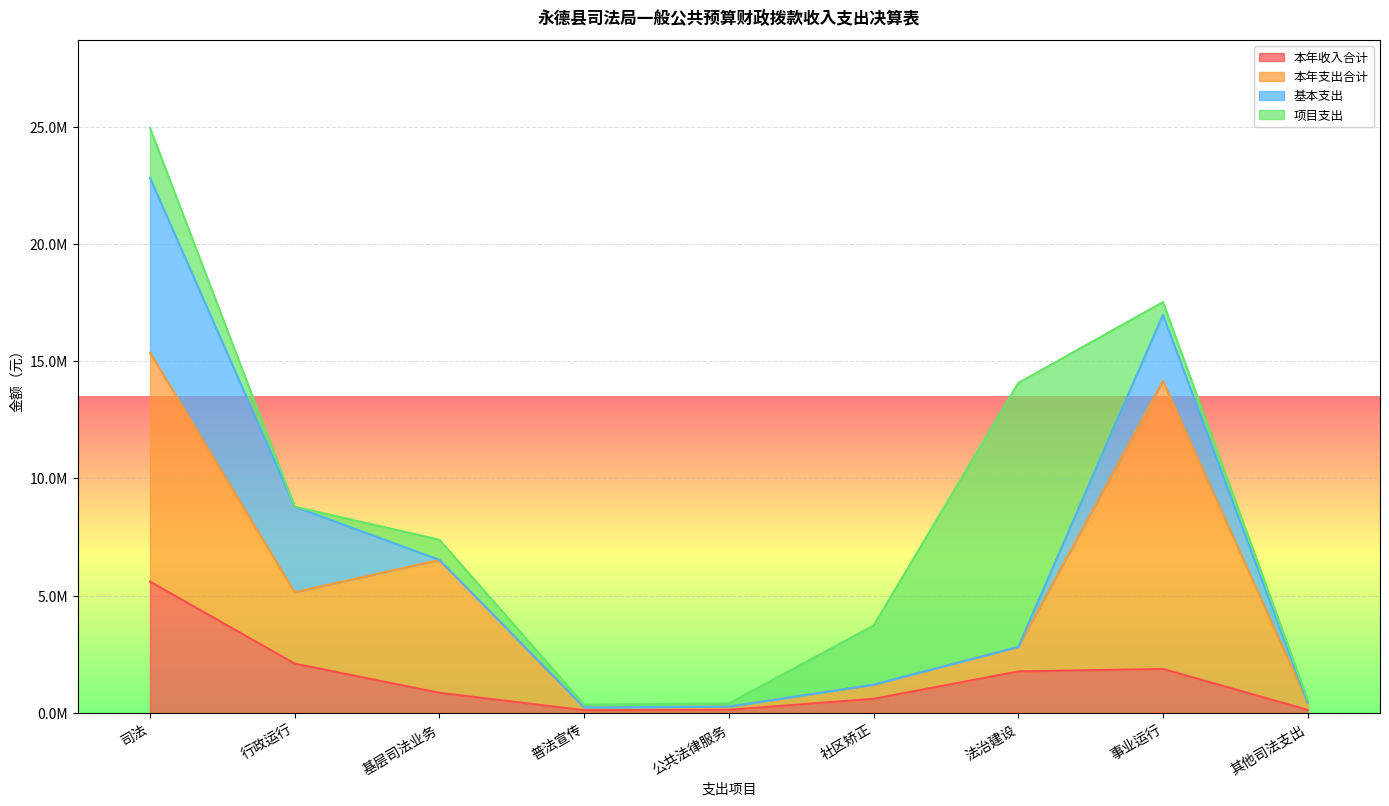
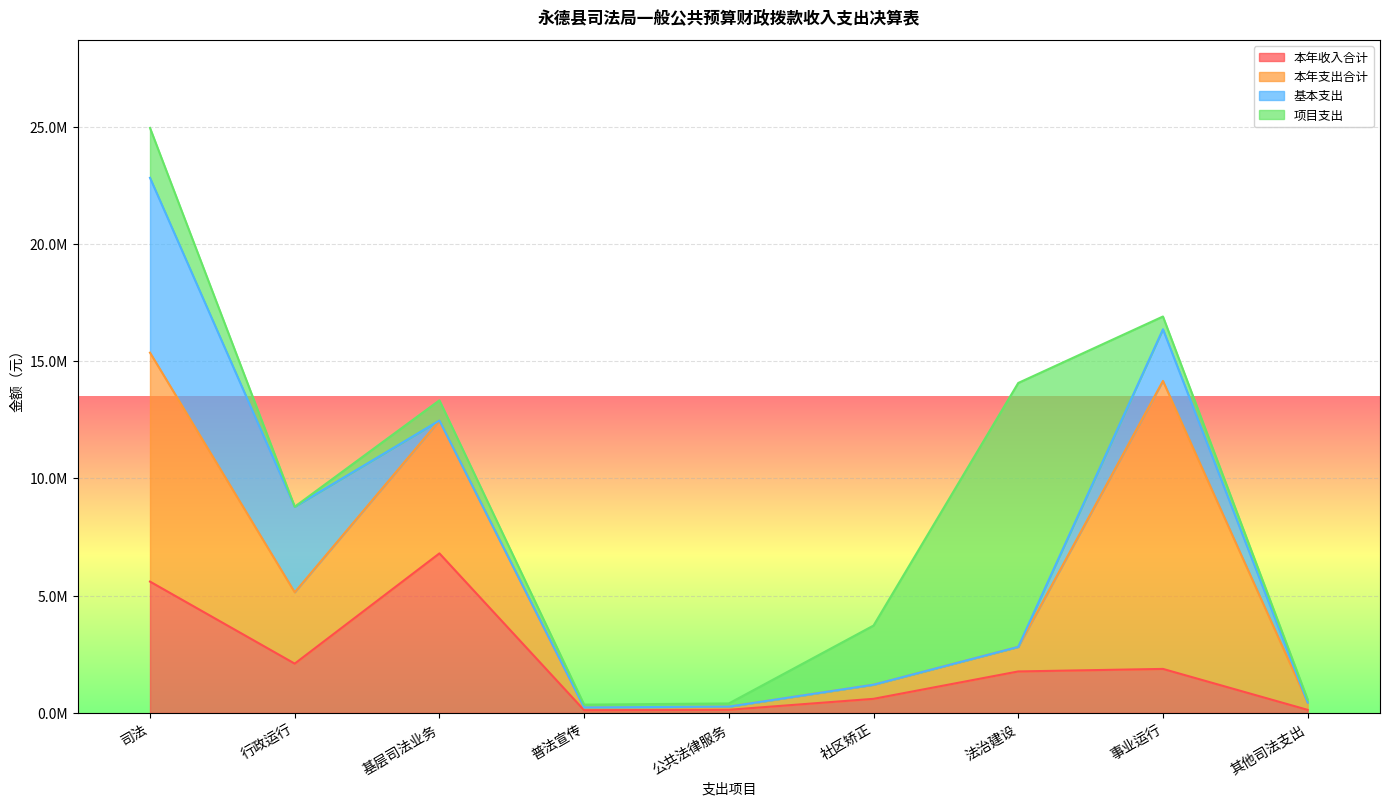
本年收入合计, 基层司法业务: 900000 -> 6800000
基本支出, 事业运行: 2800000 -> 2200000
